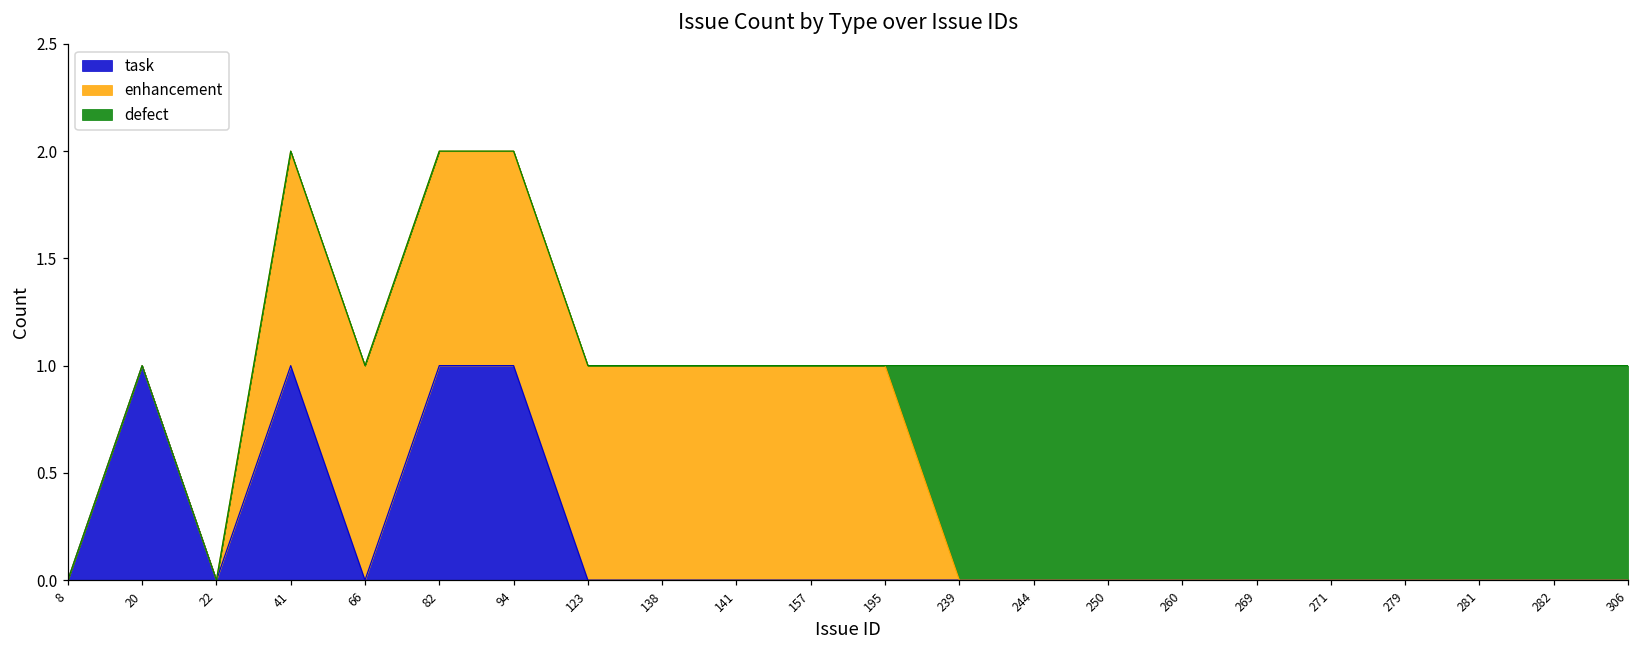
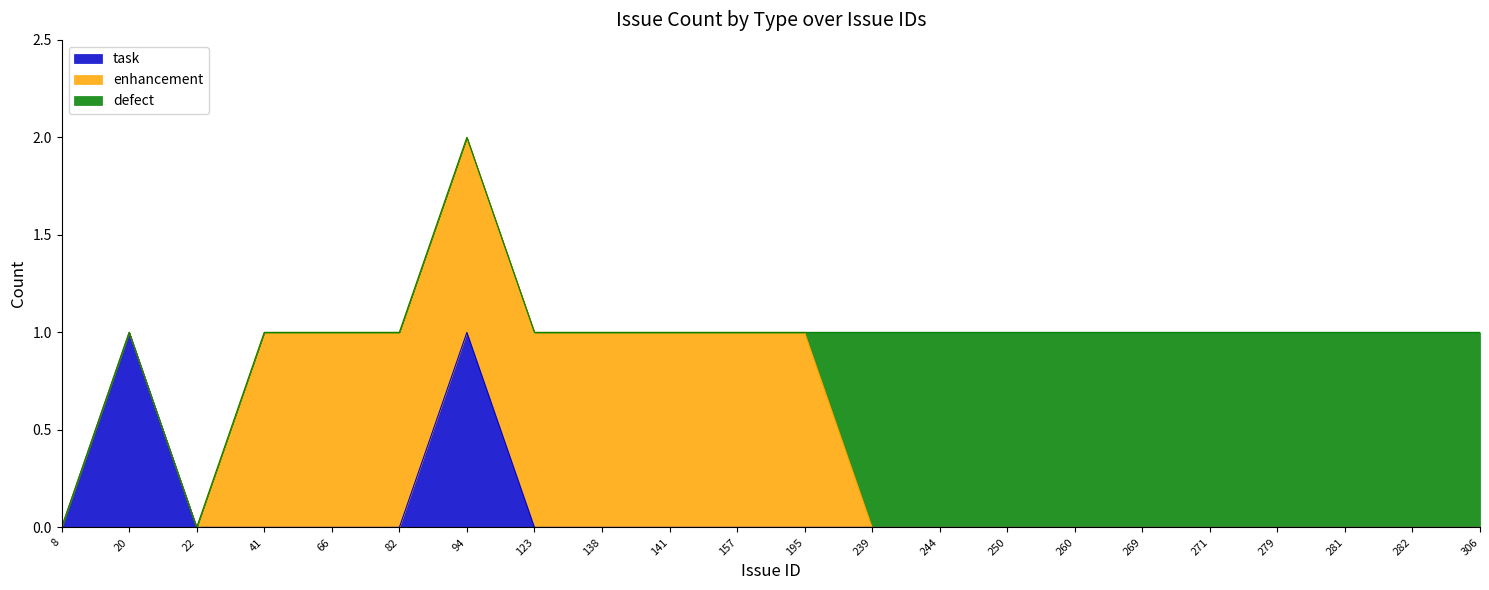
task, 41: 1 -> 0
task, 82: 1 -> 0
